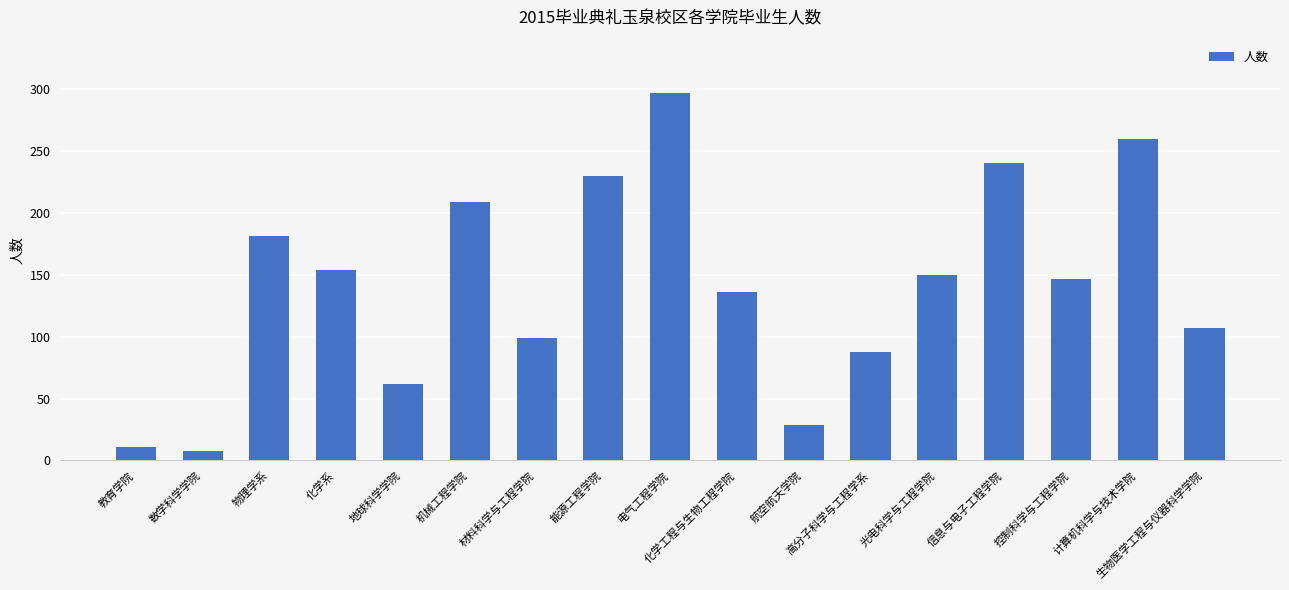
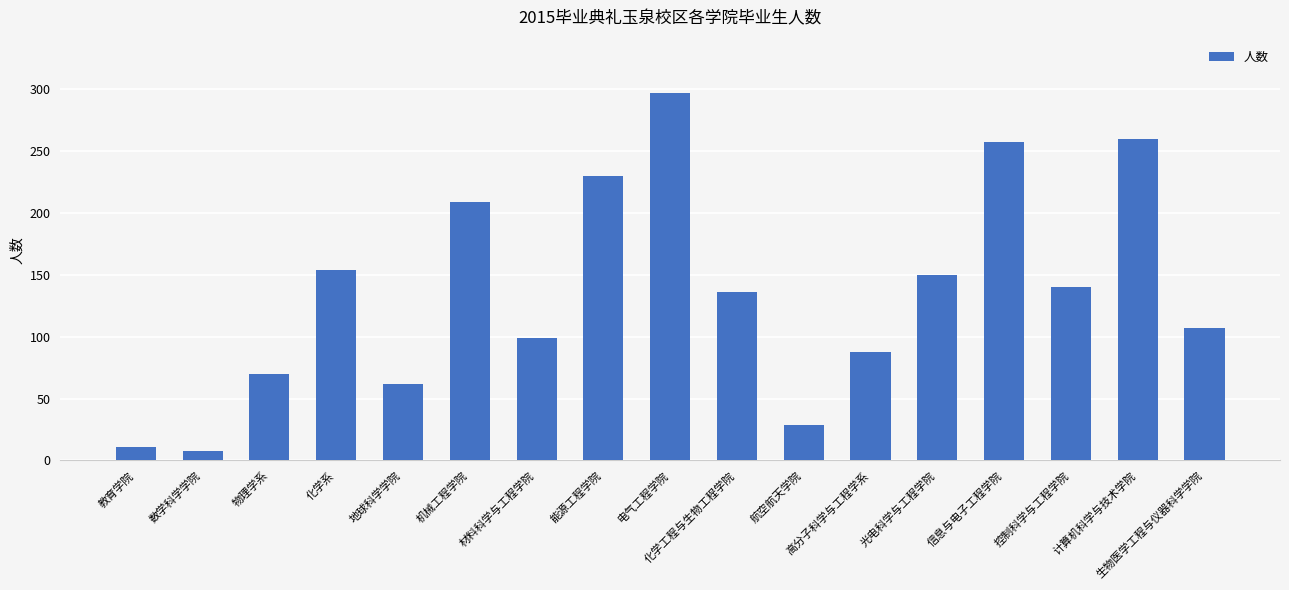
物理学系: 181 -> 70
信息与电子工程学院: 240 -> 257
控制科学与工程学院: 147 -> 140
